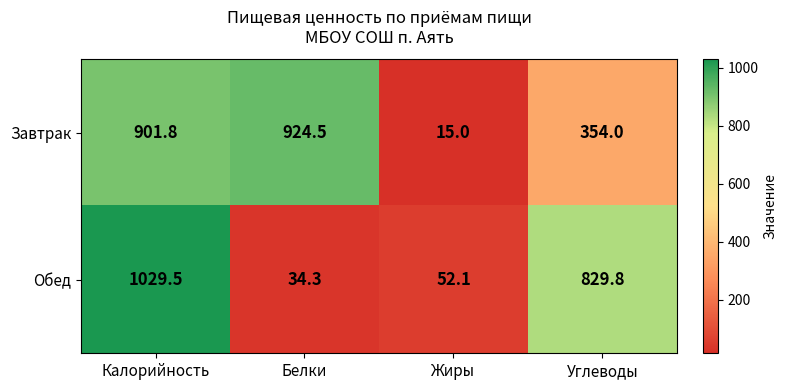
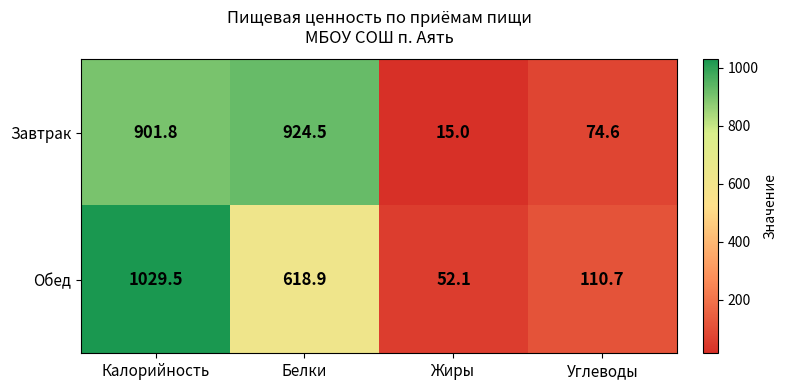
Завтрак, Углеводы: 354.0 -> 74.6
Обед, Белки: 34.3 -> 618.9
Обед, Углеводы: 829.8 -> 110.7
